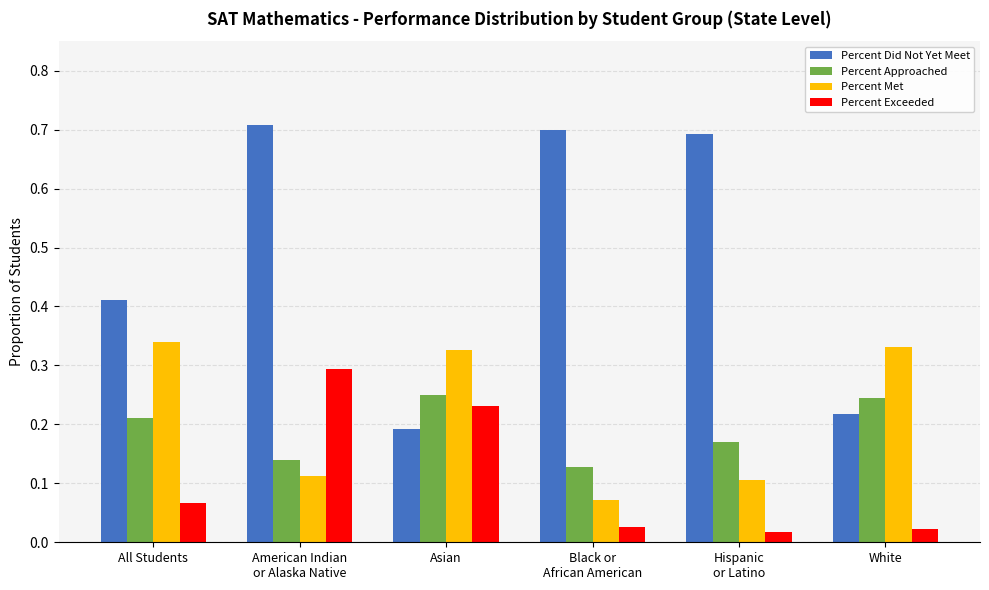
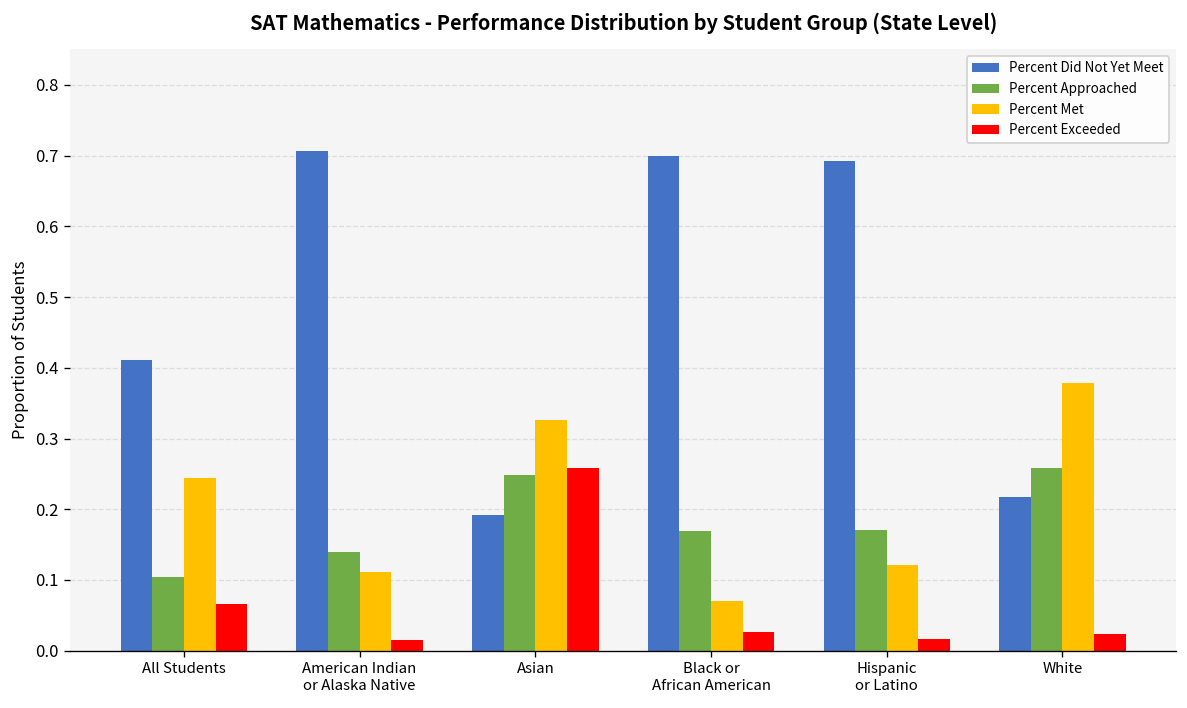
Percent Approached, All Students: 0.21 -> 0.10
Percent Met, All Students: 0.34 -> 0.24
Percent Exceeded, American Indian or Alaska Native: 0.29 -> 0.02
Percent Exceeded, Asian: 0.23 -> 0.26
Percent Approached, Black or African American: 0.13 -> 0.17
Percent Met, Hispanic or Latino: 0.11 -> 0.12
Percent Approached, White: 0.24 -> 0.26
Percent Met, White: 0.33 -> 0.38
